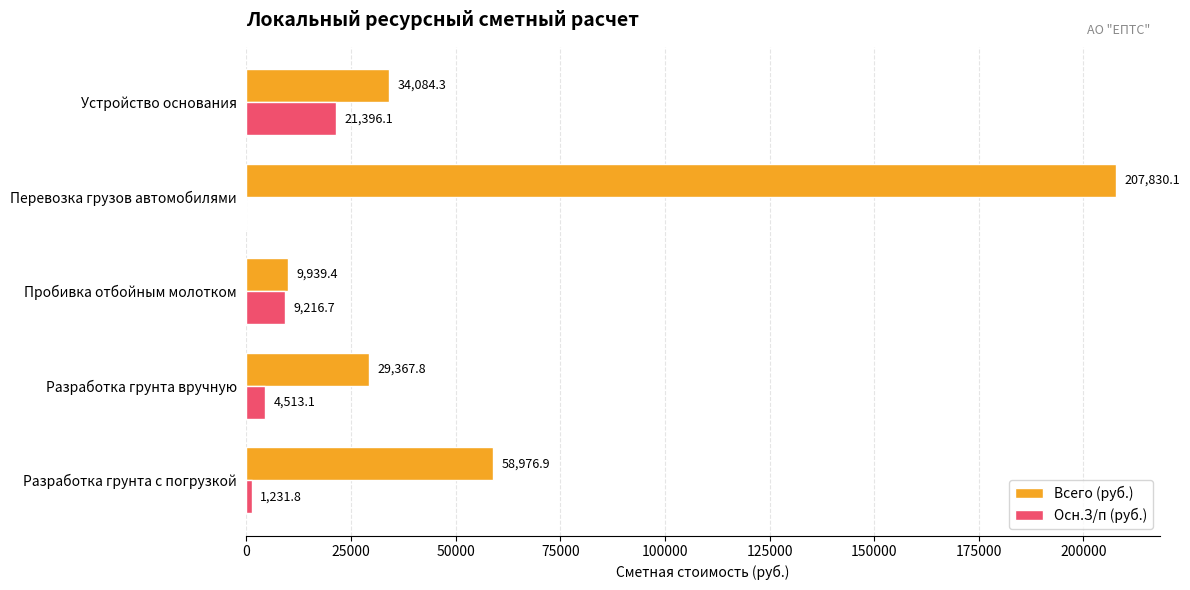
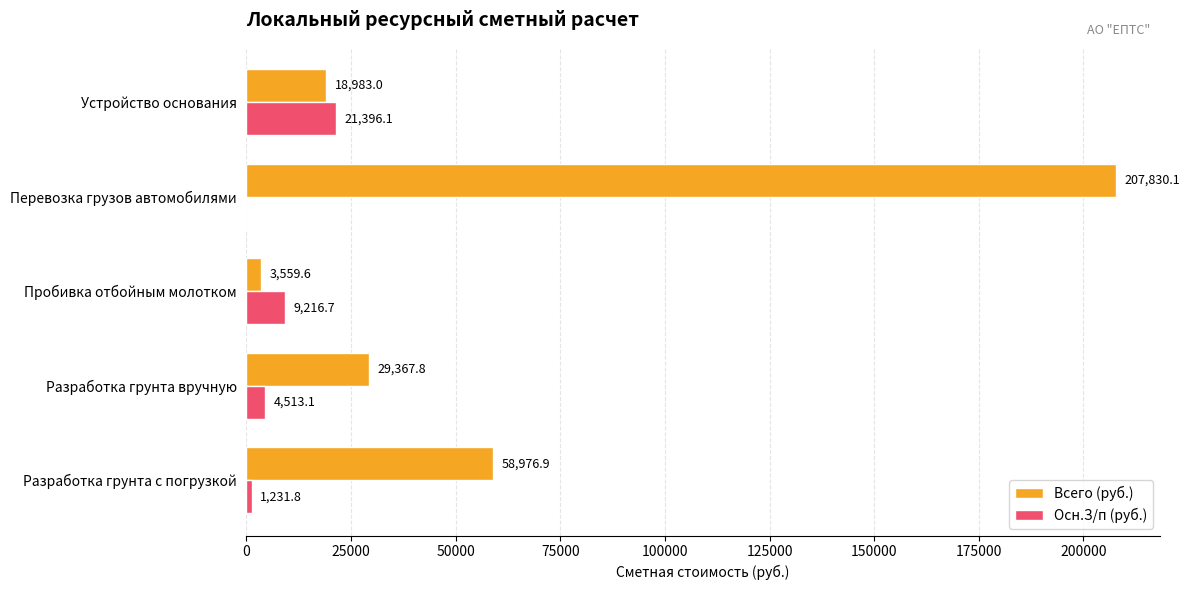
Всего (руб.), Устройство основания: 34,084.3 -> 18,983.0
Всего (руб.), Пробивка отбойным молотком: 9,939.4 -> 3,559.6
